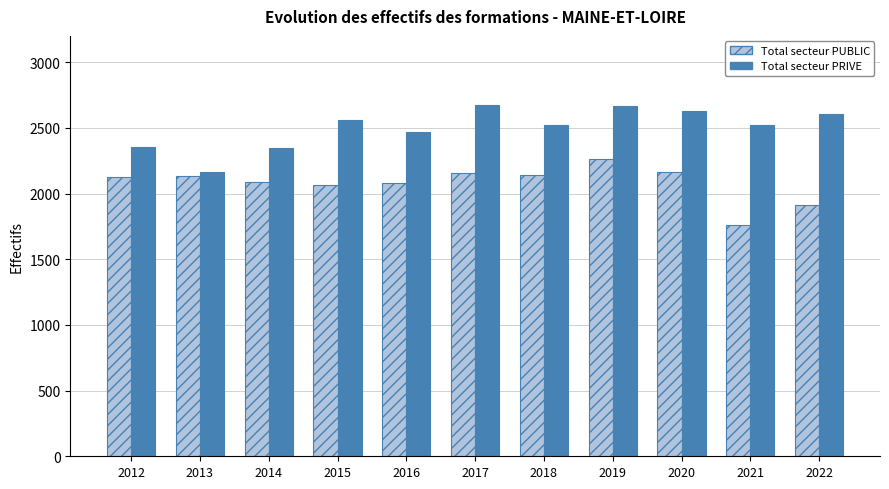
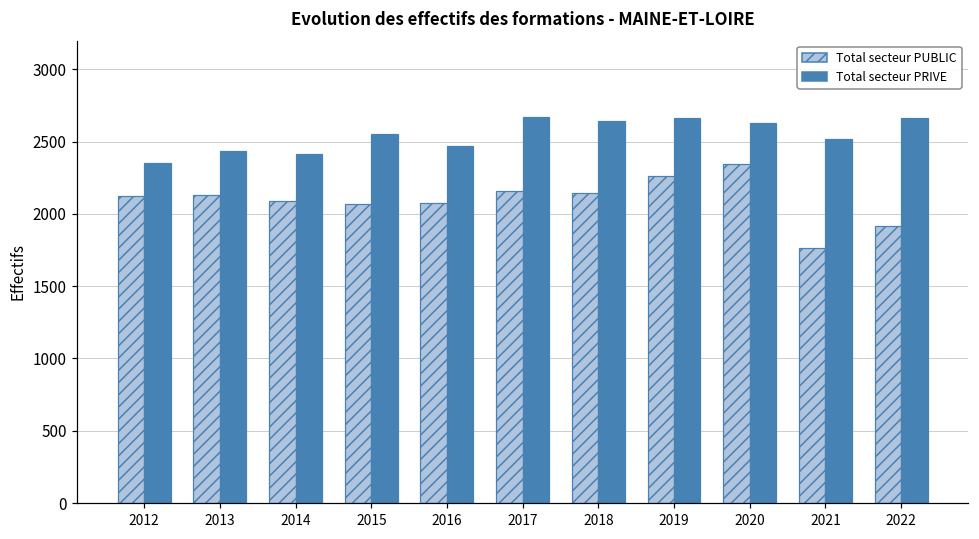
Total secteur PRIVE, 2013: 2160 -> 2430
Total secteur PRIVE, 2014: 2350 -> 2420
Total secteur PRIVE, 2018: 2520 -> 2640
Total secteur PUBLIC, 2020: 2160 -> 2350
Total secteur PRIVE, 2022: 2600 -> 2670
